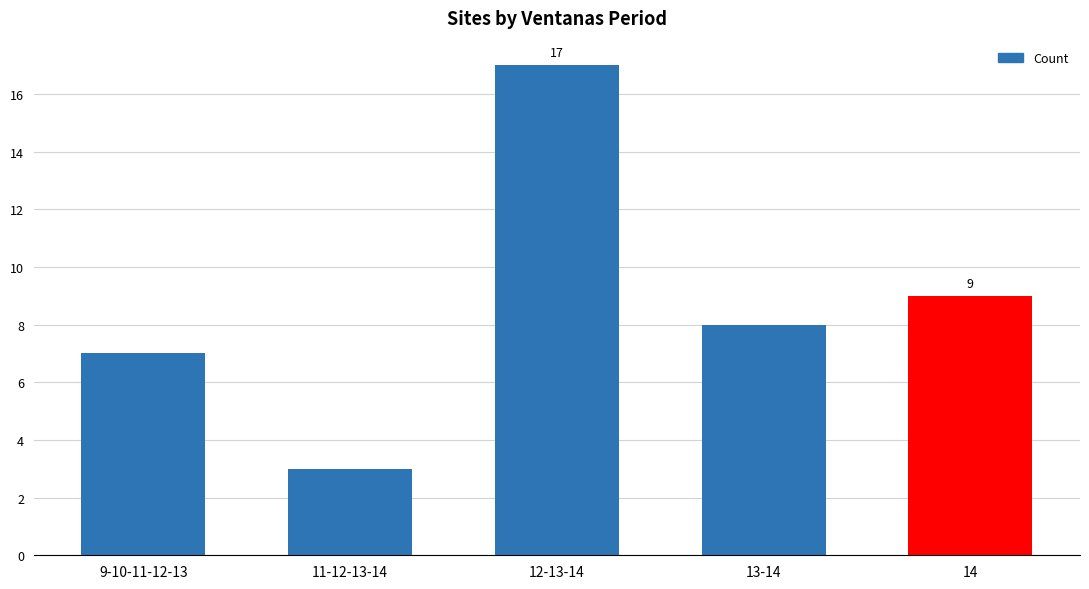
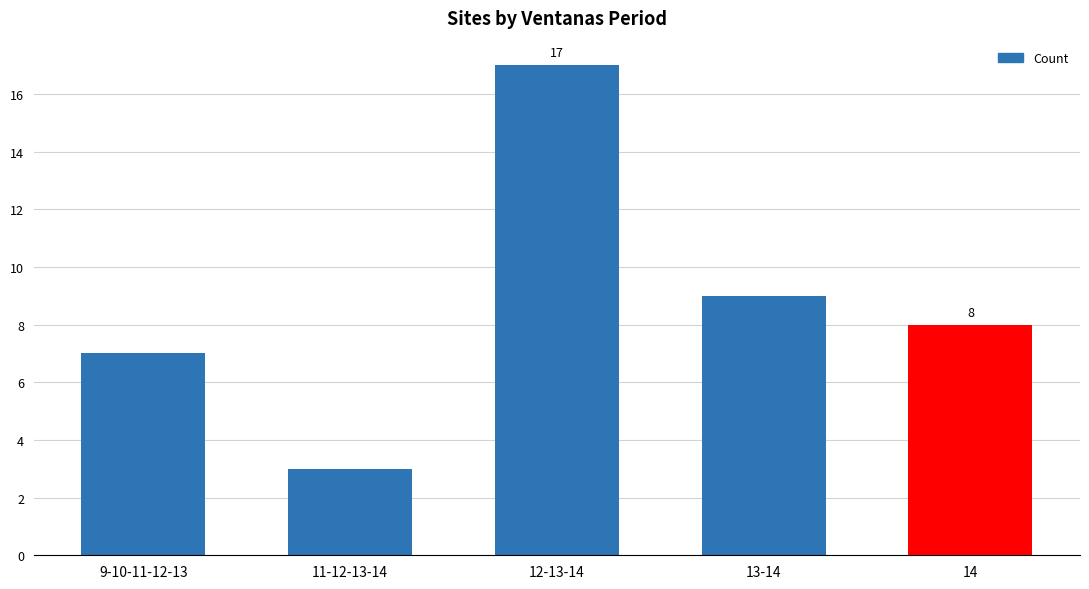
13-14: 8 -> 9
14: 9 -> 8
